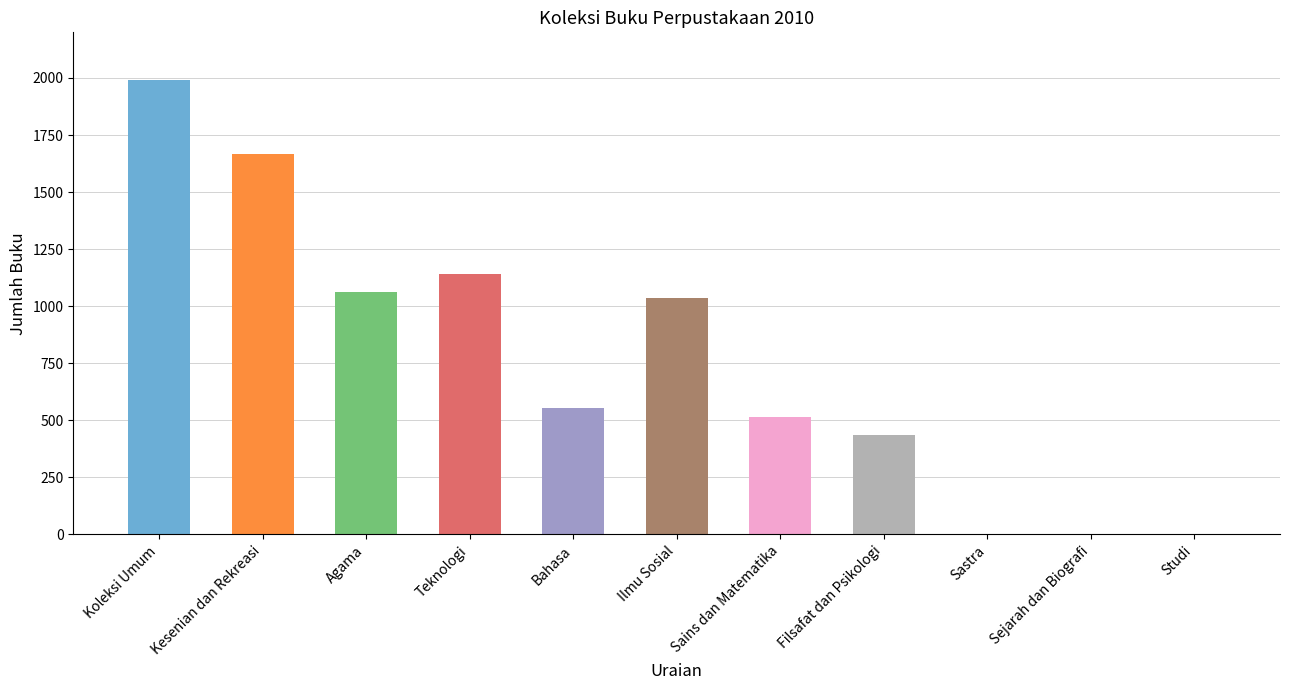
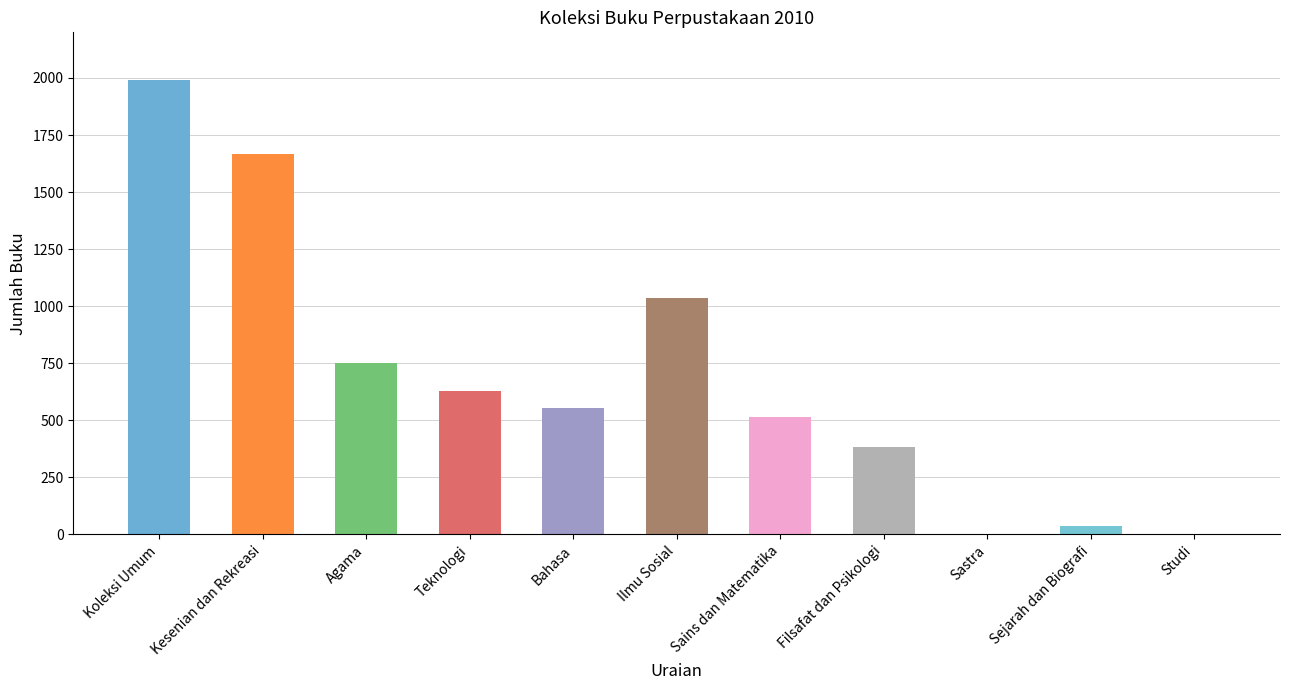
Agama: 1060 -> 750
Teknologi: 1140 -> 630
Filsafat dan Psikologi: 440 -> 380
Sejarah dan Biografi: 0 -> 40
